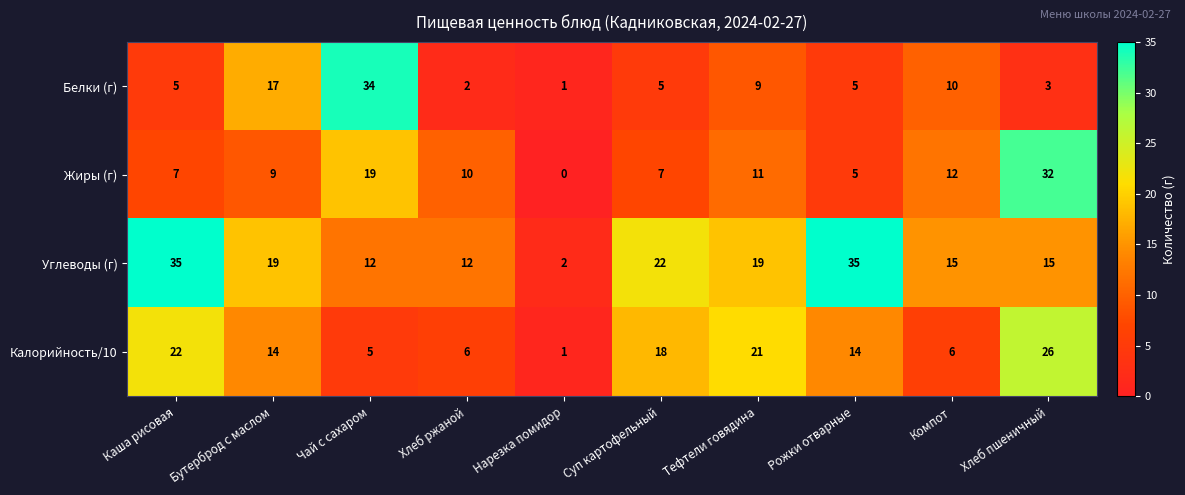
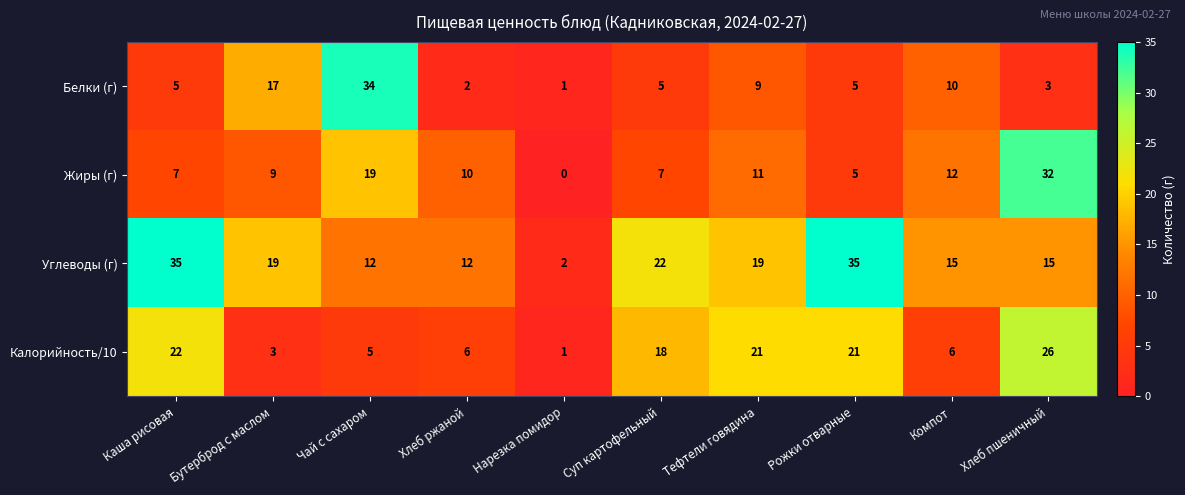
Калорийность/10, Бутерброд с маслом: 14 -> 3
Калорийность/10, Рожки отварные: 14 -> 21
